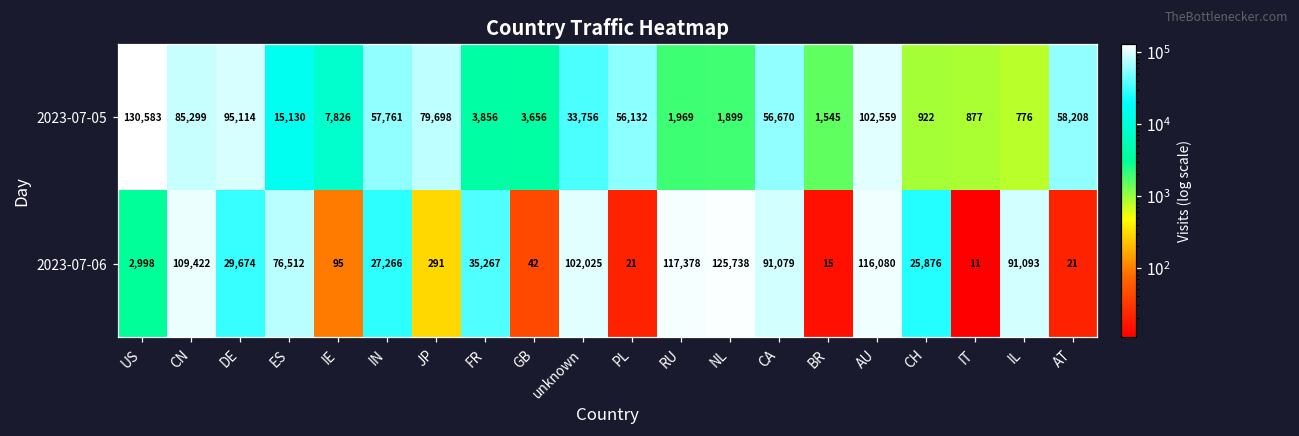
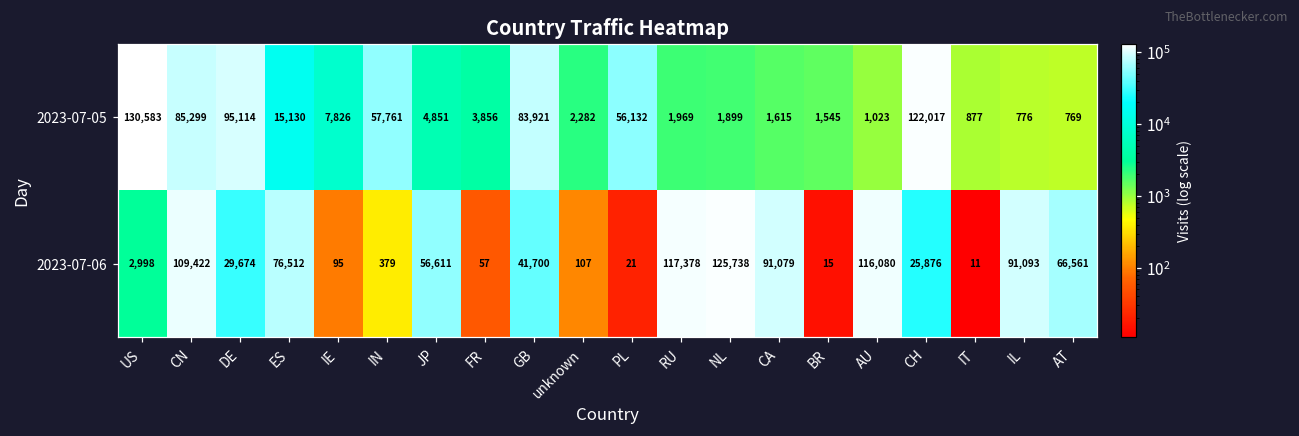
2023-07-05, JP: 79,698 -> 4,851
2023-07-05, GB: 3,656 -> 83,921
2023-07-05, unknown: 33,756 -> 2,282
2023-07-05, CA: 56,670 -> 1,615
2023-07-05, AU: 102,559 -> 1,023
2023-07-05, CH: 922 -> 122,017
2023-07-05, AT: 58,208 -> 769
2023-07-06, IN: 27,266 -> 379
2023-07-06, JP: 291 -> 56,611
2023-07-06, FR: 35,267 -> 57
2023-07-06, GB: 42 -> 41,700
2023-07-06, unknown: 102,025 -> 107
2023-07-06, AT: 21 -> 66,561
